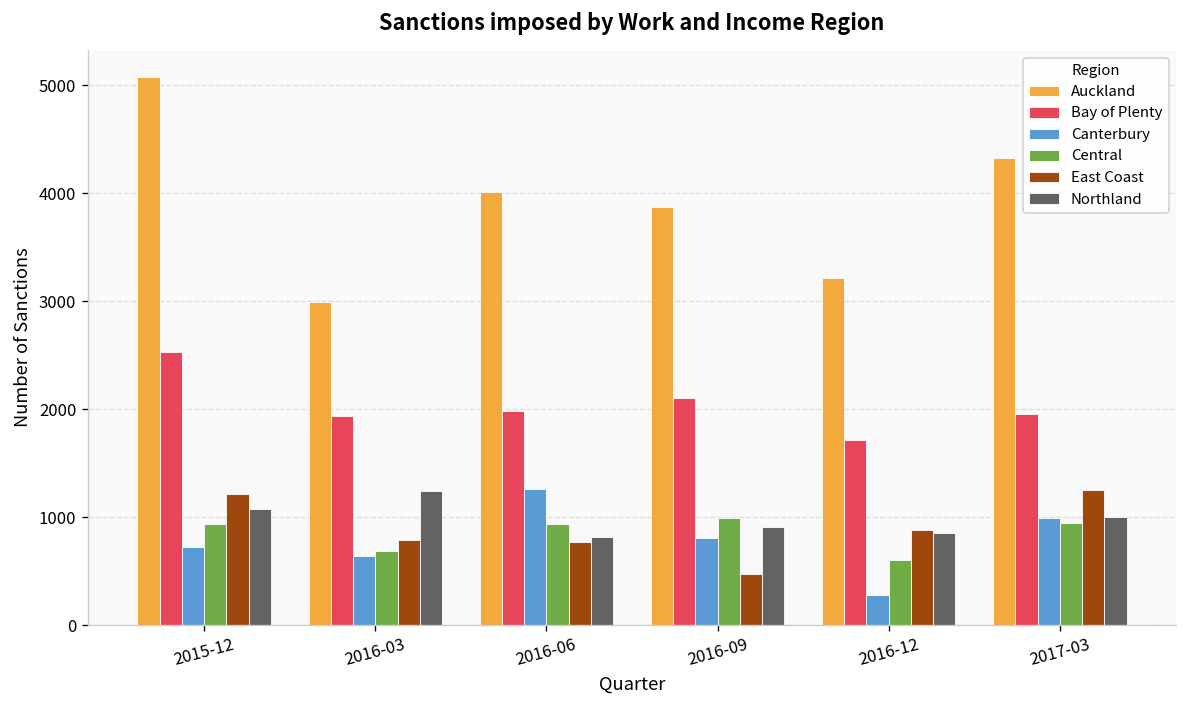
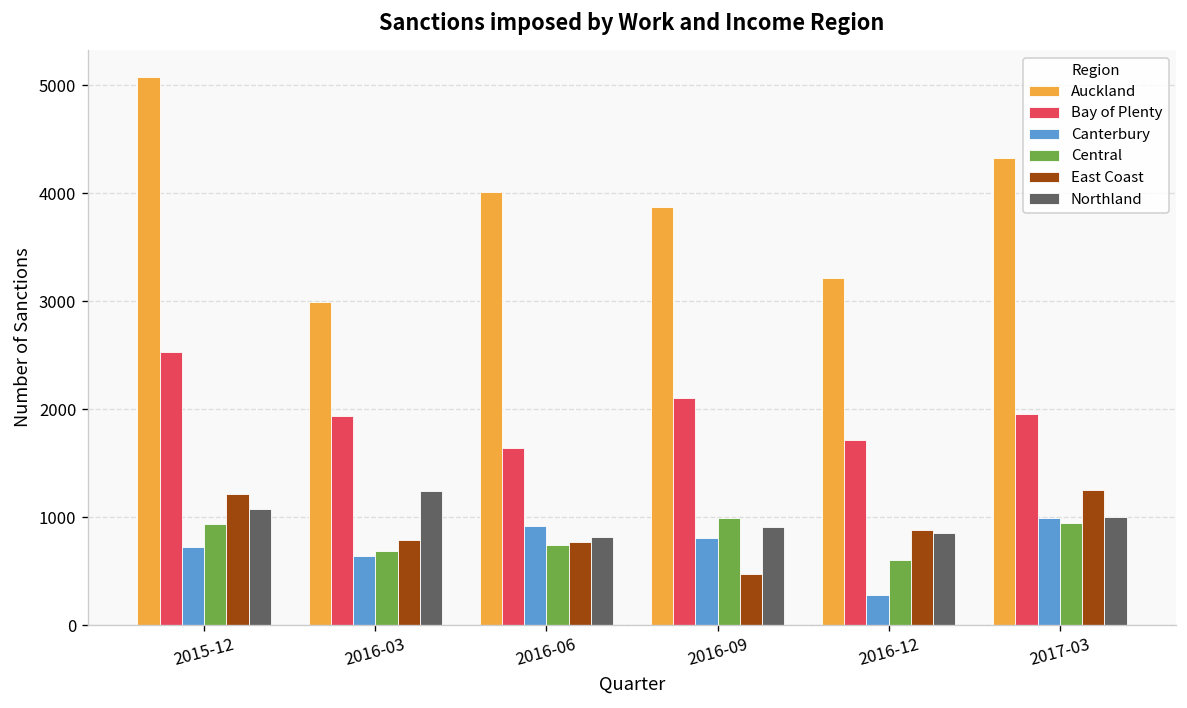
Bay of Plenty, 2016-06: 2000 -> 1600
Canterbury, 2016-06: 1300 -> 900
Central, 2016-06: 900 -> 700
